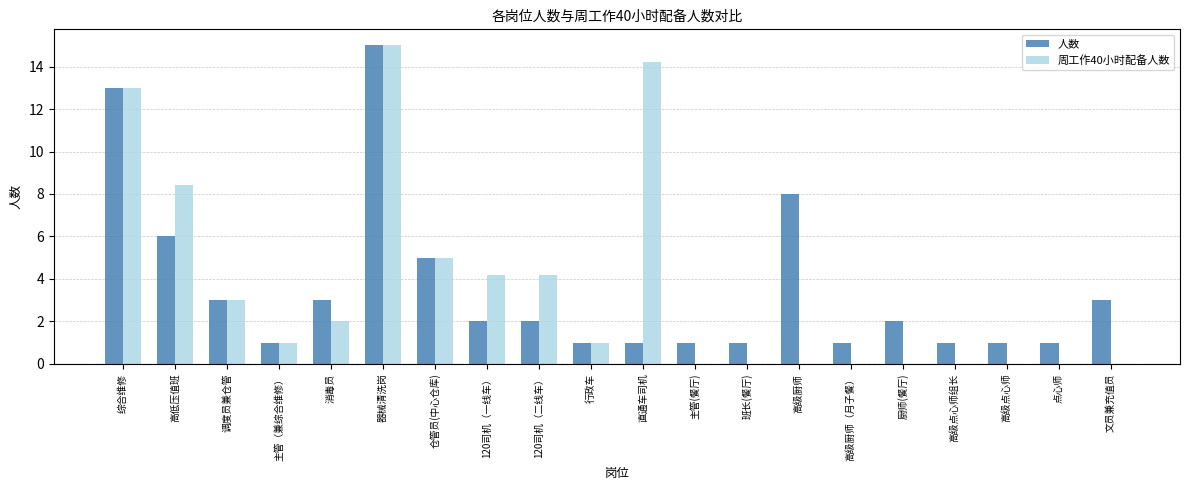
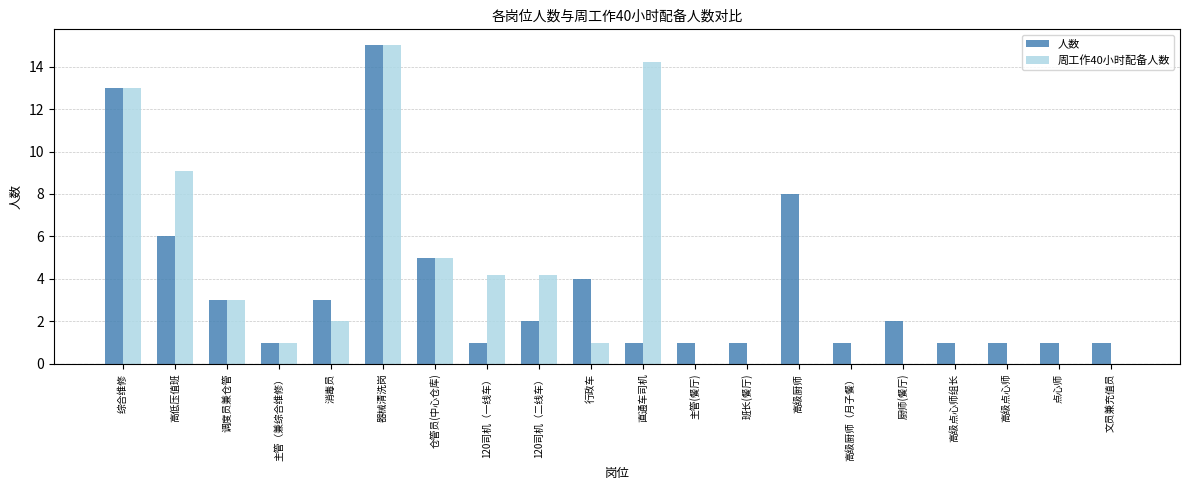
周工作40小时配备人数, 高低压值班: 8.4 -> 9.1
人数, 120司机（一线车）: 2 -> 1
人数, 行政车: 1 -> 4
人数, 文员兼充值员: 3 -> 1
